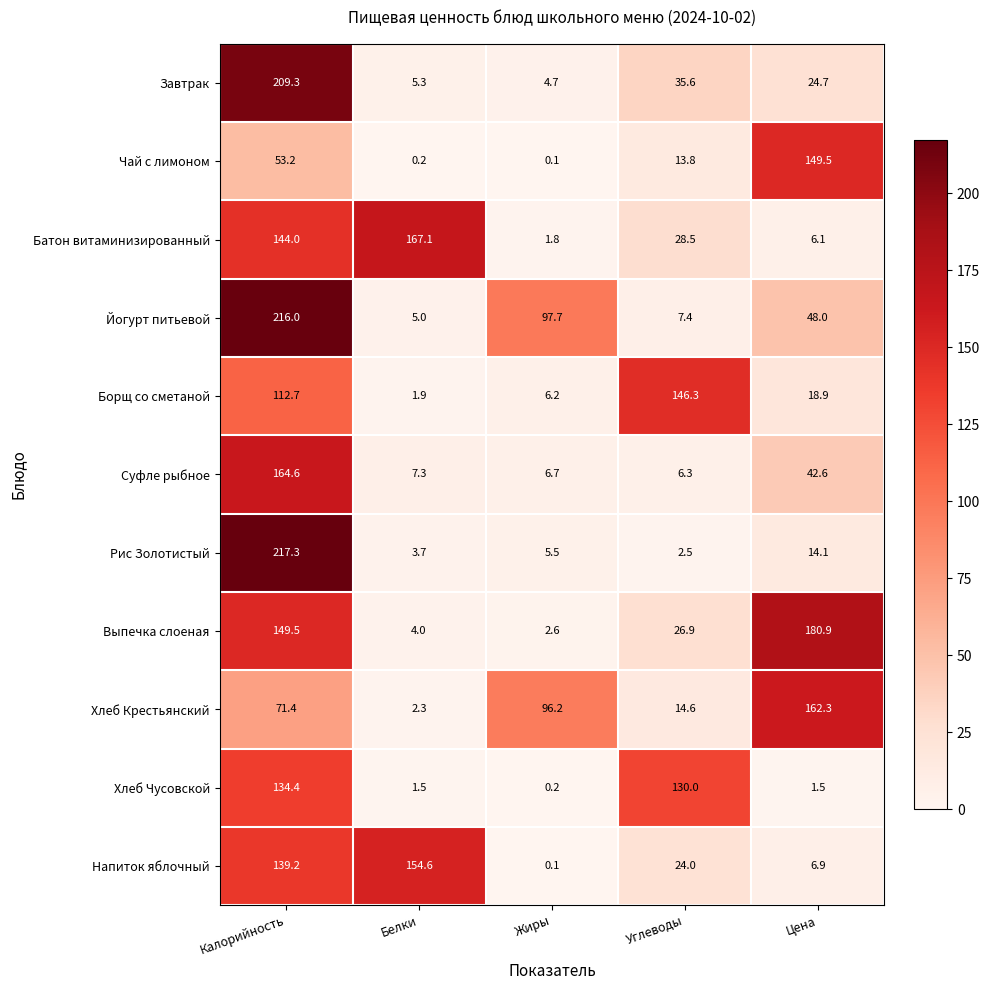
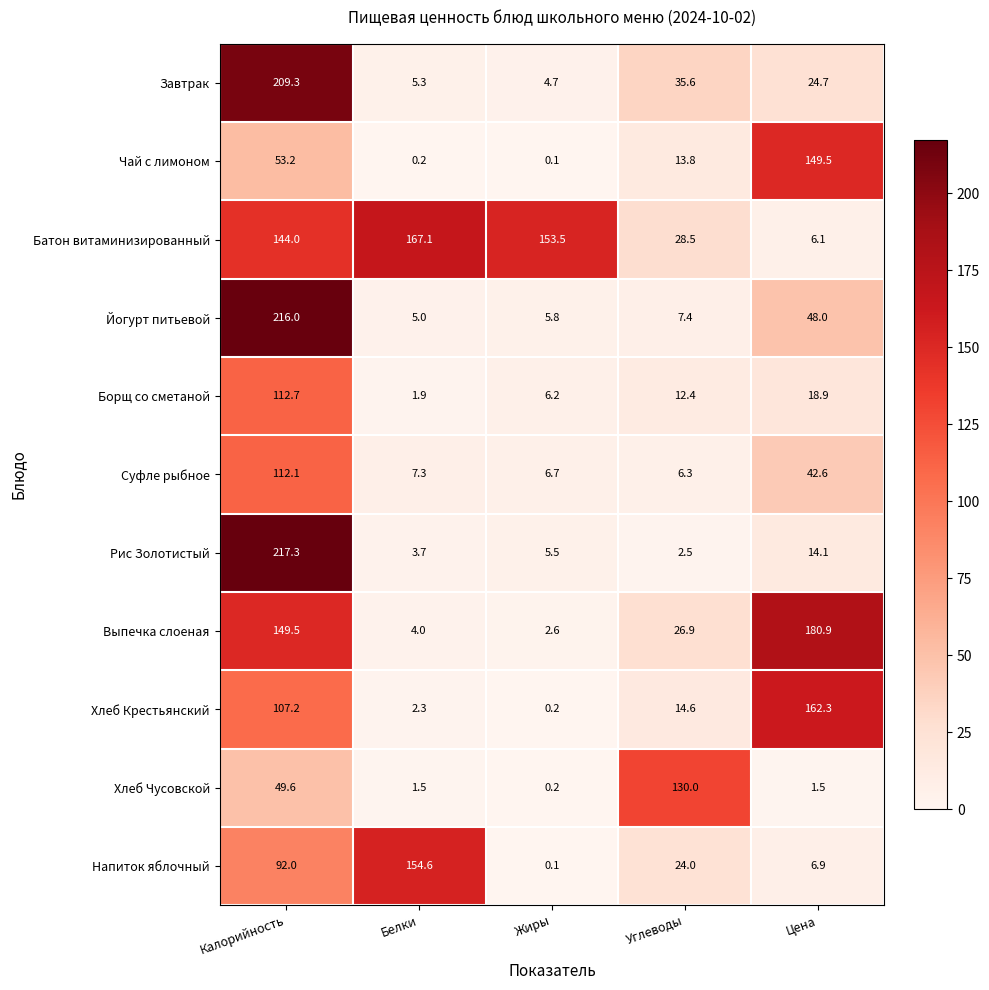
Батон витаминизированный, Жиры: 1.8 -> 153.5
Йогурт питьевой, Жиры: 97.7 -> 5.8
Борщ со сметаной, Углеводы: 146.3 -> 12.4
Суфле рыбное, Калорийность: 164.6 -> 112.1
Хлеб Крестьянский, Калорийность: 71.4 -> 107.2
Хлеб Крестьянский, Жиры: 96.2 -> 0.2
Хлеб Чусовской, Калорийность: 134.4 -> 49.6
Напиток яблочный, Калорийность: 139.2 -> 92.0
